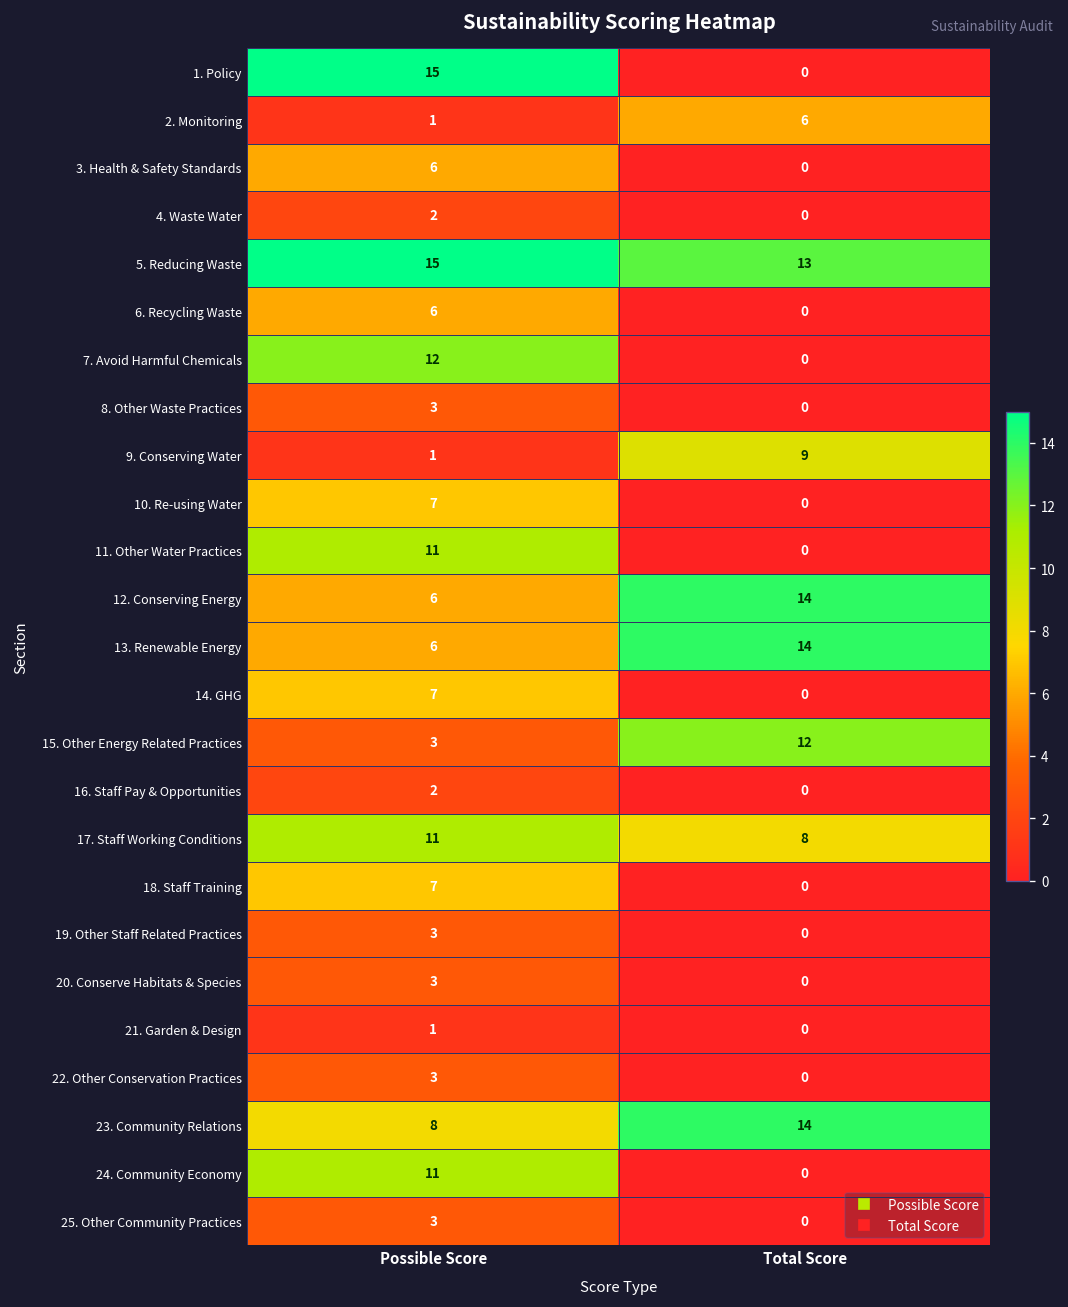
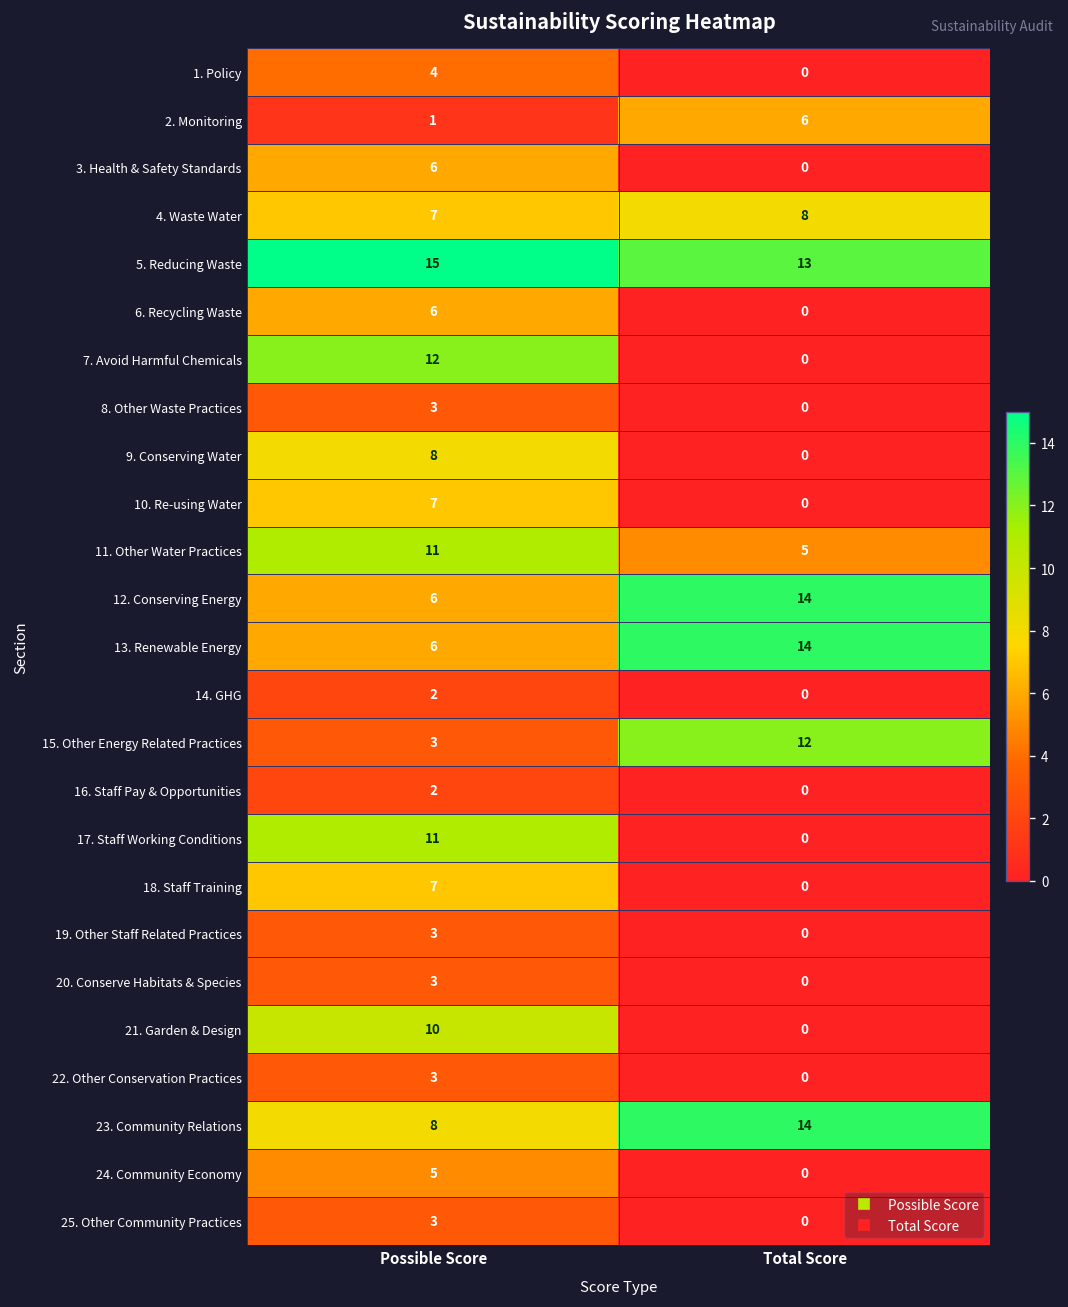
1. Policy, Possible Score: 15 -> 4
4. Waste Water, Possible Score: 2 -> 7
4. Waste Water, Total Score: 0 -> 8
9. Conserving Water, Possible Score: 1 -> 8
9. Conserving Water, Total Score: 9 -> 0
11. Other Water Practices, Total Score: 0 -> 5
14. GHG, Possible Score: 7 -> 2
17. Staff Working Conditions, Total Score: 8 -> 0
21. Garden & Design, Possible Score: 1 -> 10
24. Community Economy, Possible Score: 11 -> 5
